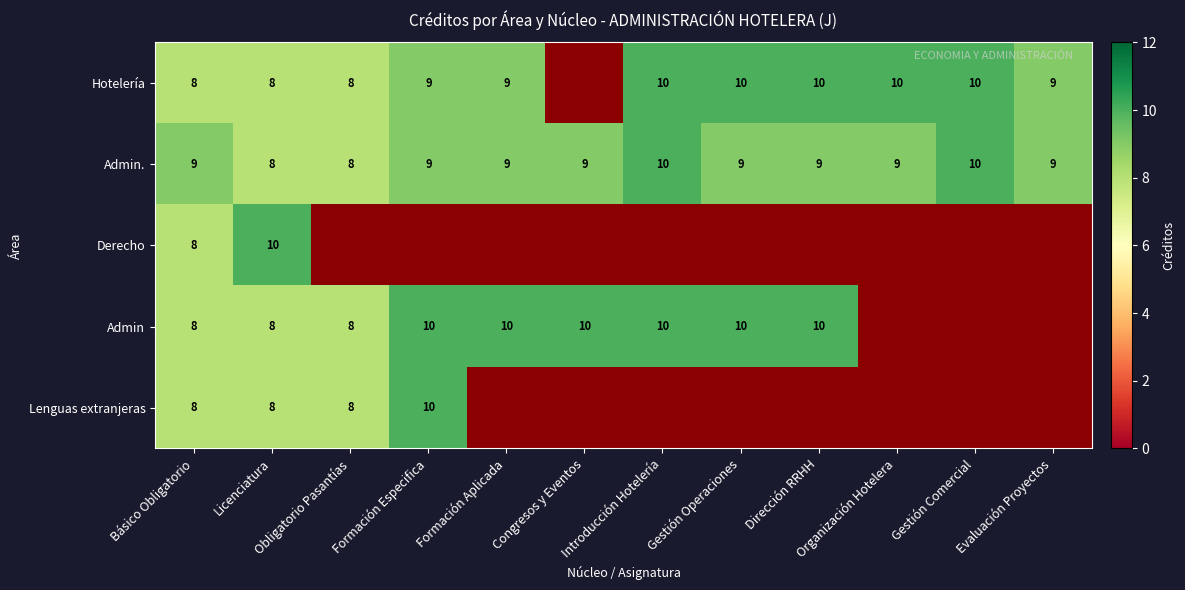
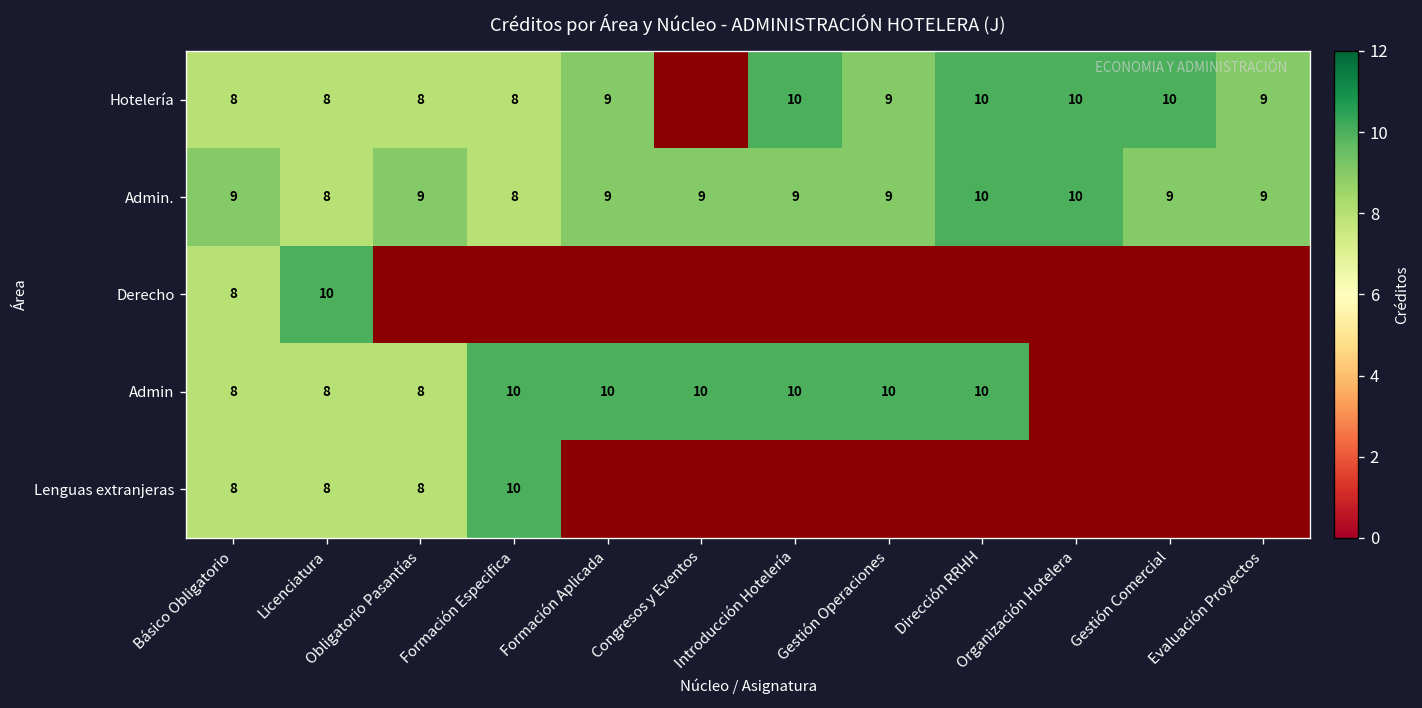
Hotelería, Formación Especifica: 9 -> 8
Hotelería, Gestión Operaciones: 10 -> 9
Admin., Obligatorio Pasantías: 8 -> 9
Admin., Formación Especifica: 9 -> 8
Admin., Introducción Hotelería: 10 -> 9
Admin., Dirección RRHH: 9 -> 10
Admin., Organización Hotelera: 9 -> 10
Admin., Gestión Comercial: 10 -> 9
